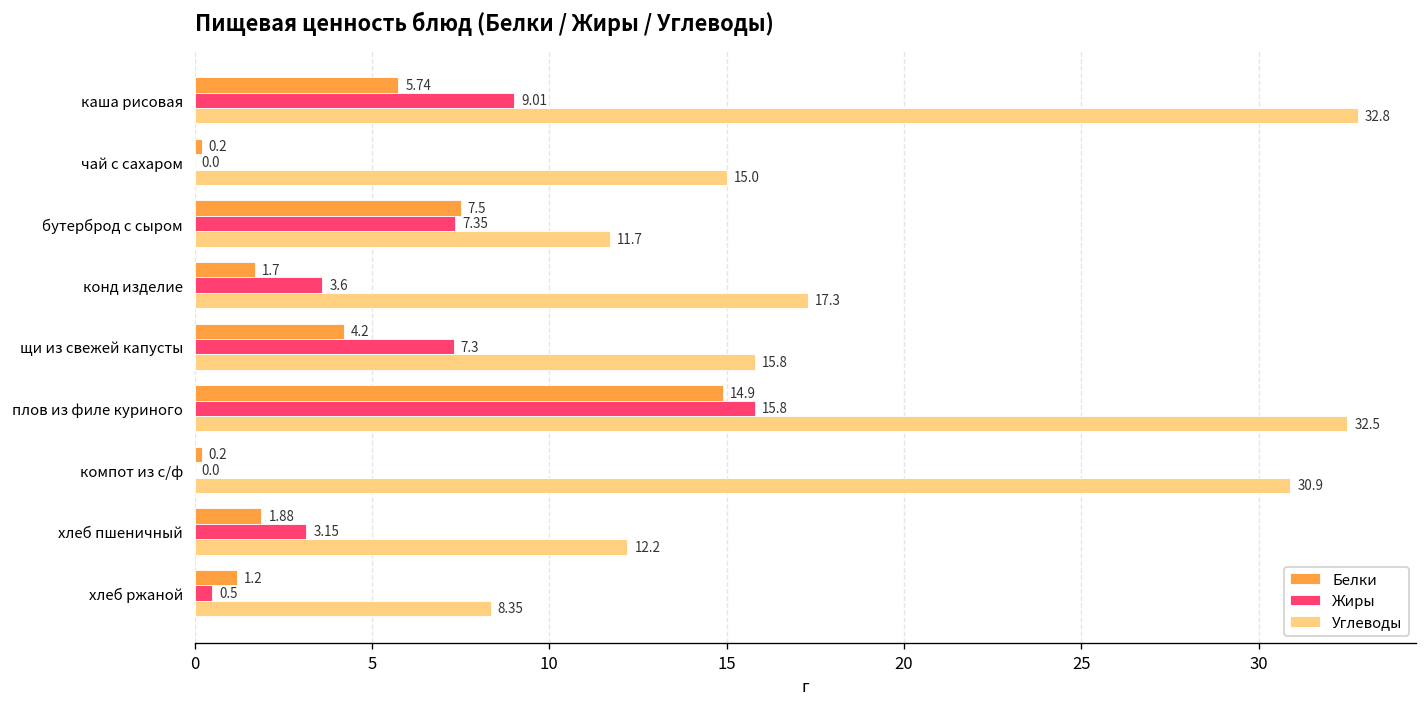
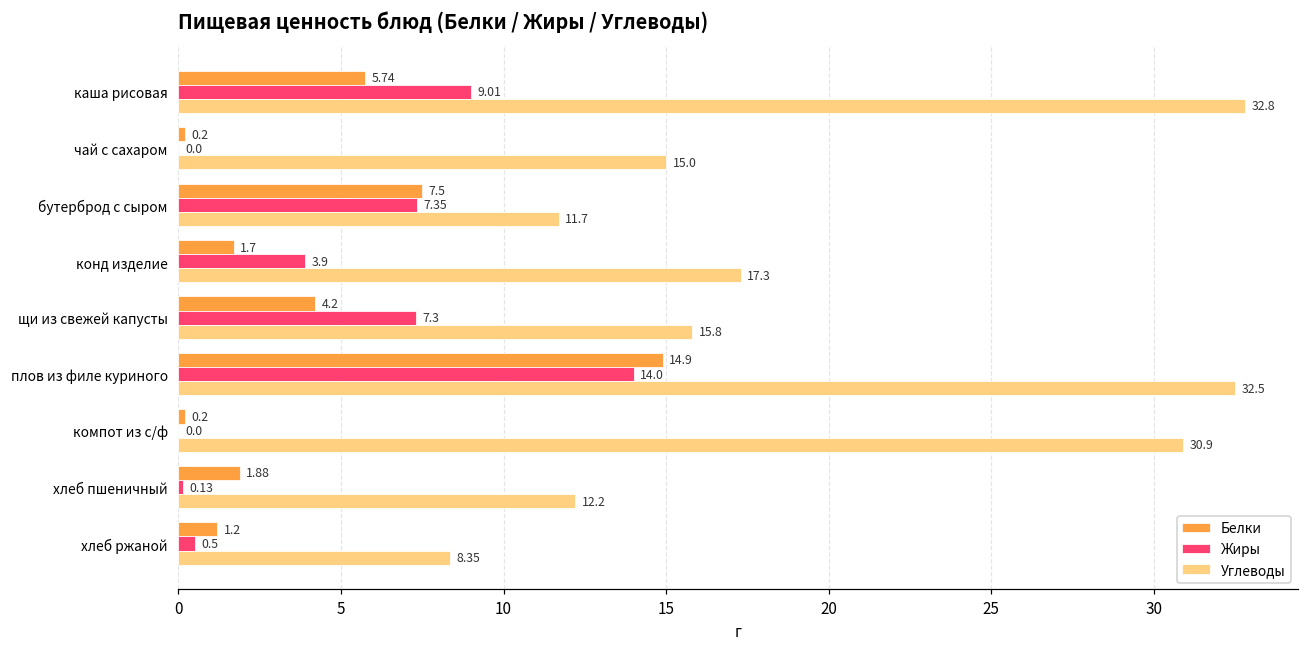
Жиры, конд изделие: 3.6 -> 3.9
Жиры, плов из филе куриного: 15.8 -> 14.0
Жиры, хлеб пшеничный: 3.15 -> 0.13
